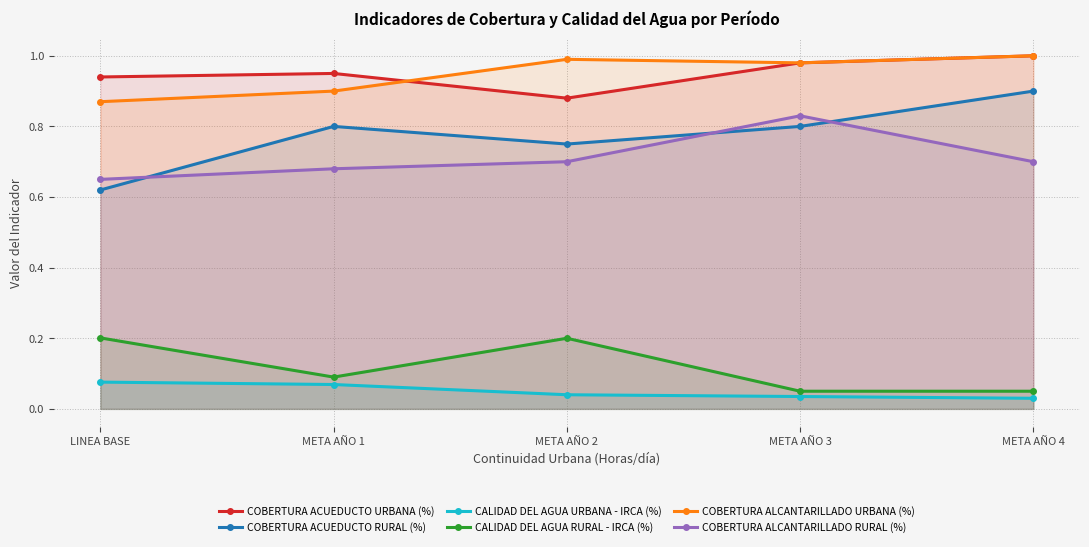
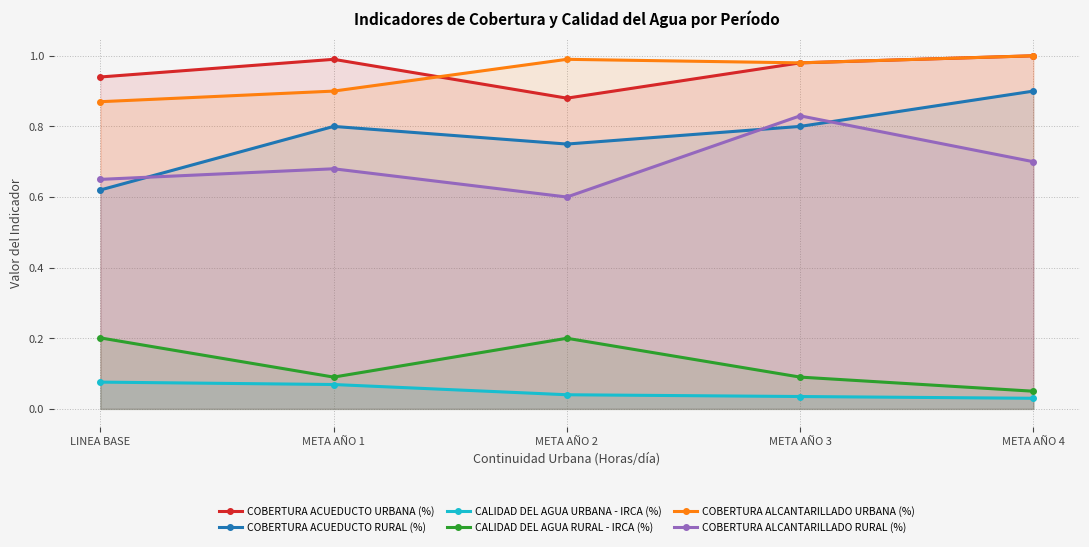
COBERTURA ACUEDUCTO URBANA (%), META AÑO 1: 0.95 -> 0.99
COBERTURA ALCANTARILLADO RURAL (%), META AÑO 2: 0.7 -> 0.6
CALIDAD DEL AGUA RURAL - IRCA (%), META AÑO 3: 0.05 -> 0.09
